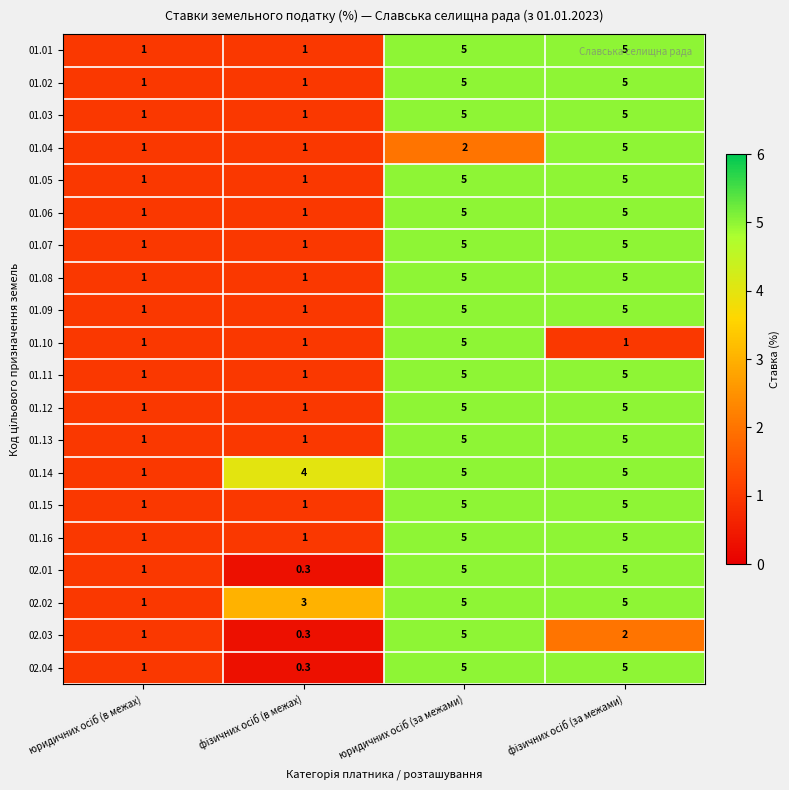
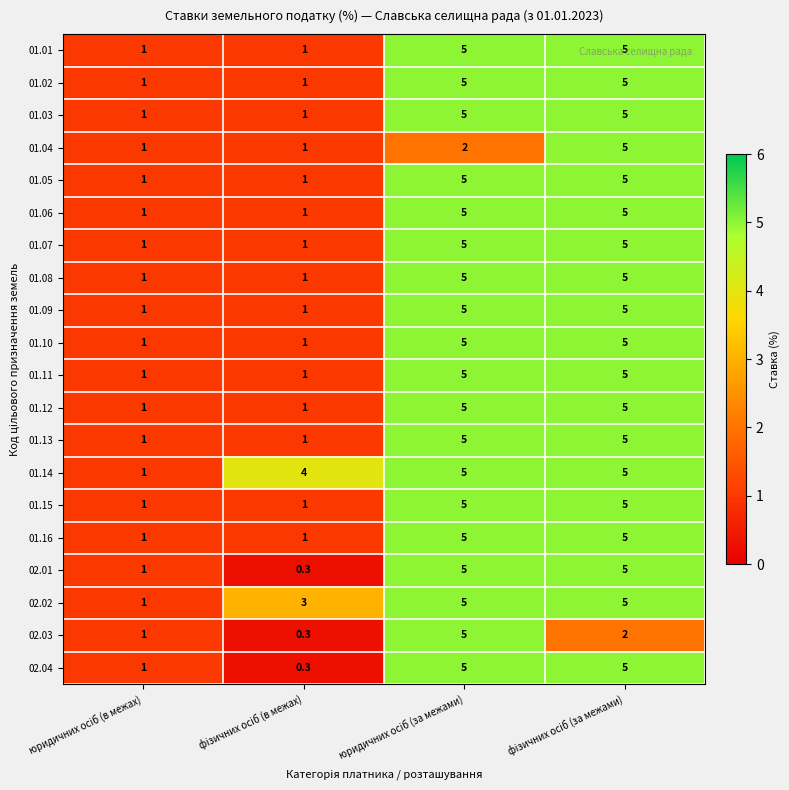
01.10, фізичних осіб (за межами): 1 -> 5
